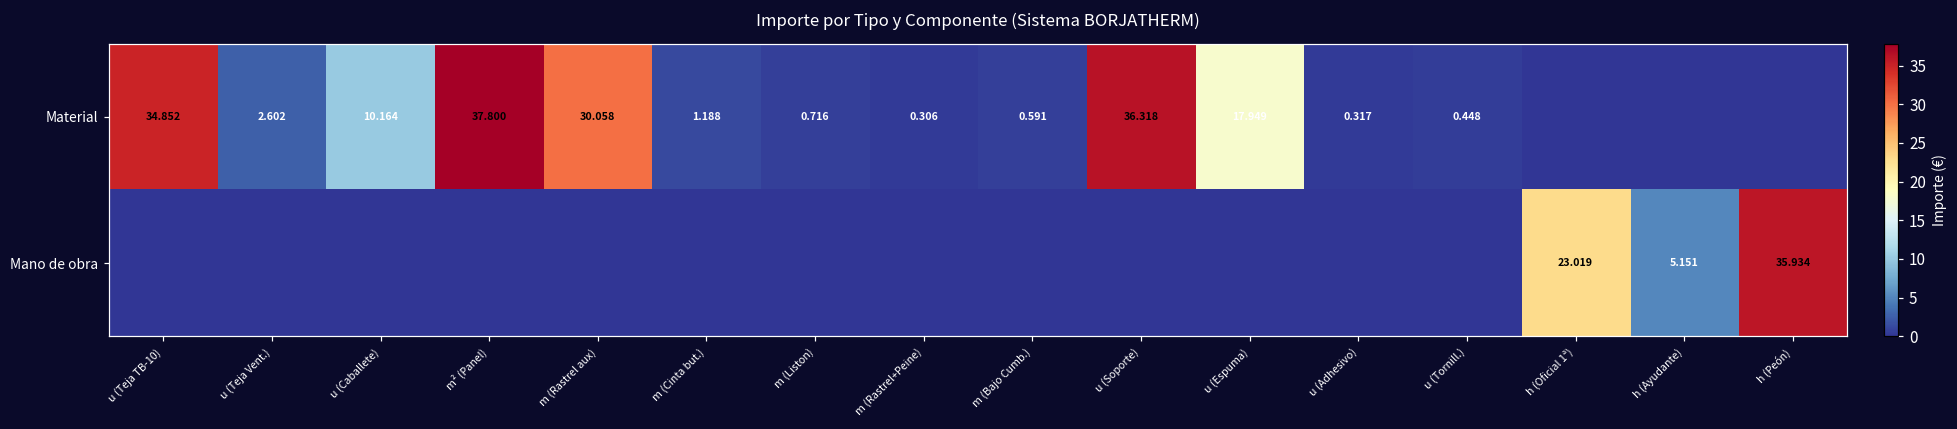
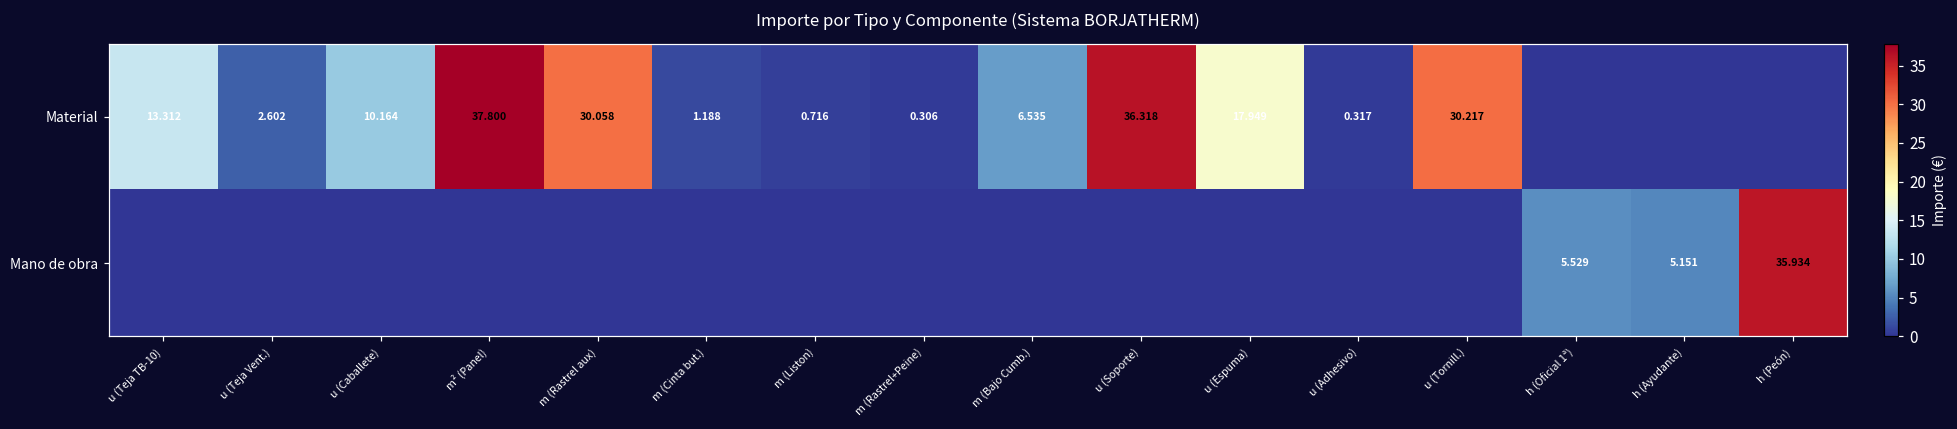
Material, u (Teja TB-10): 34.852 -> 13.312
Material, m (Bajo Cumb.): 0.591 -> 6.535
Material, u (Tornill.): 0.448 -> 30.217
Mano de obra, h (Oficial 1ª): 23.019 -> 5.529
